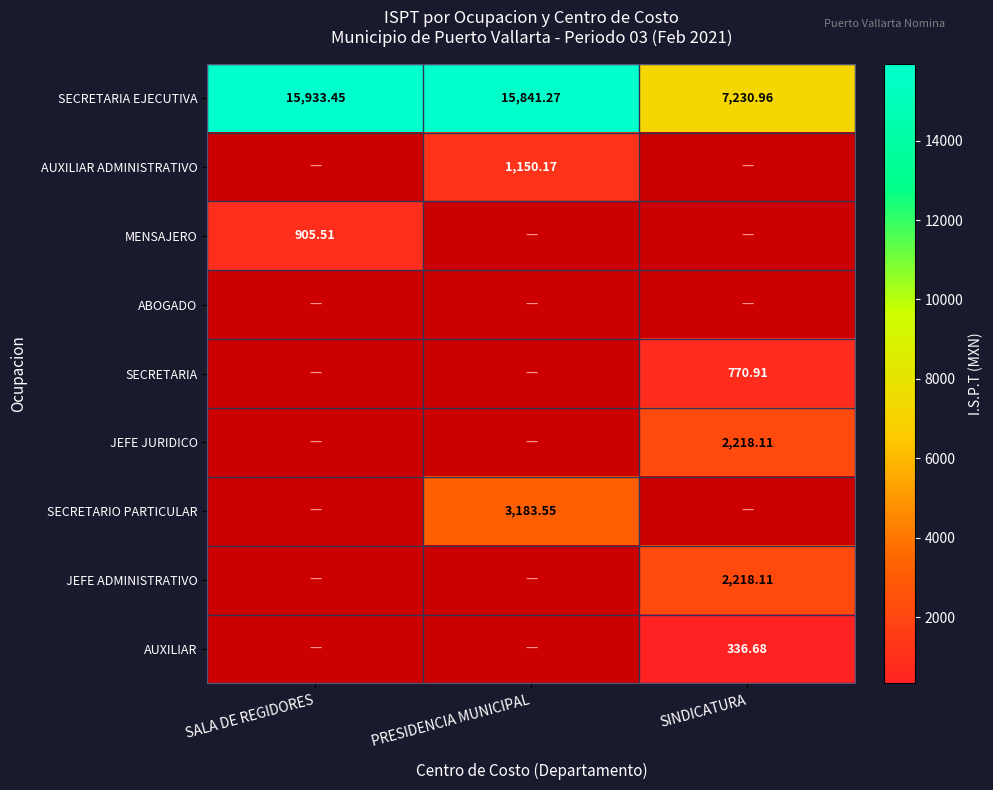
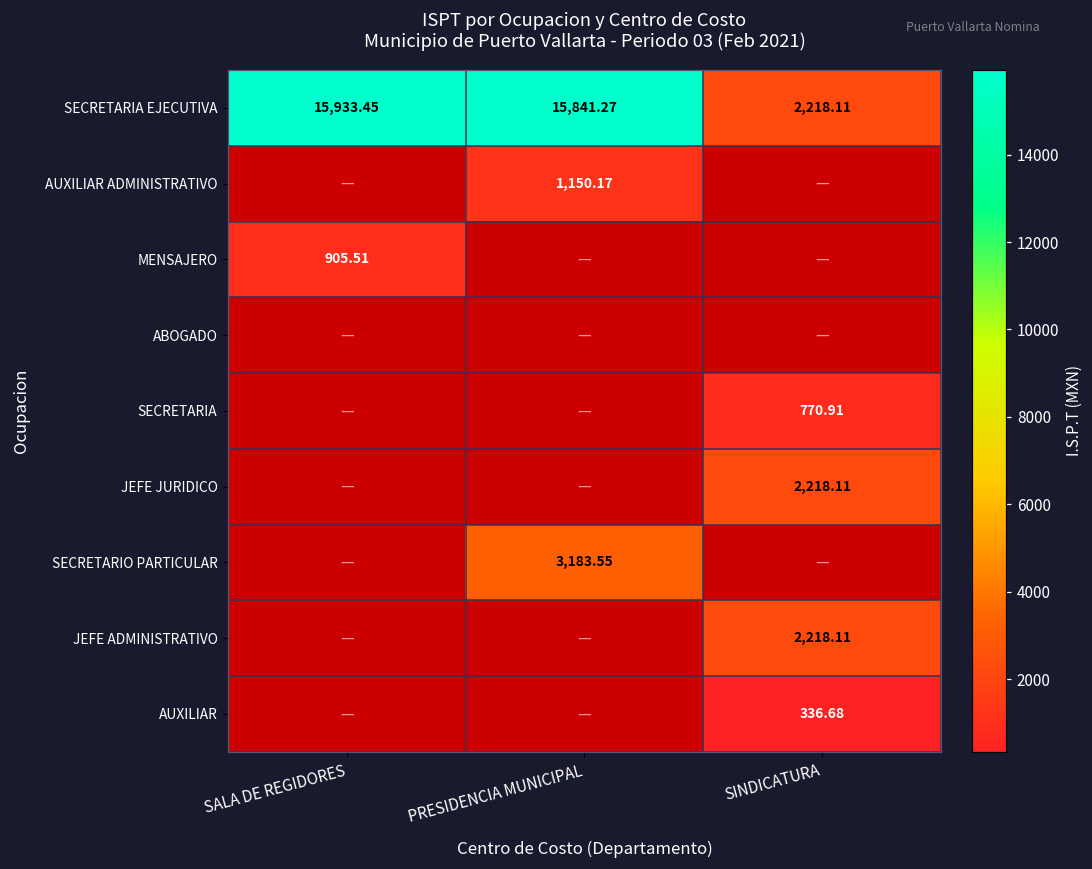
SECRETARIA EJECUTIVA, SINDICATURA: 7,230.96 -> 2,218.11
